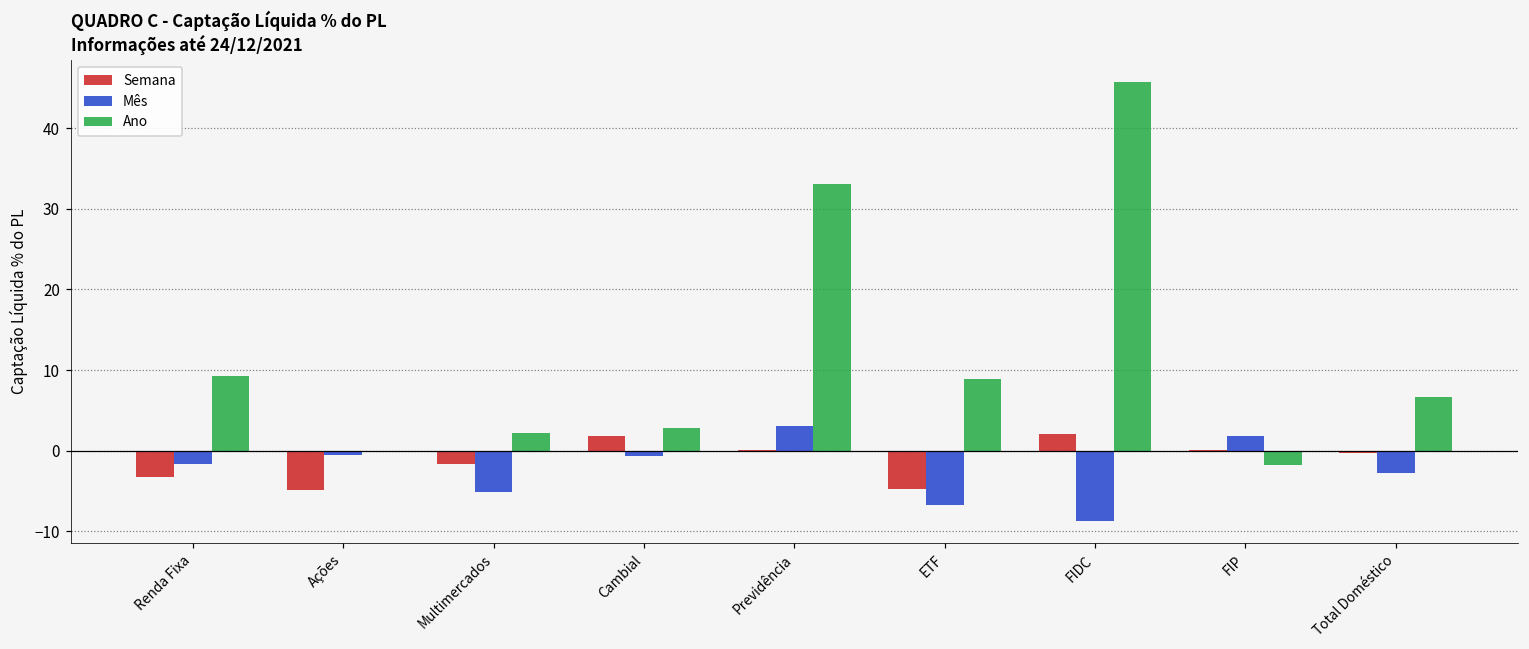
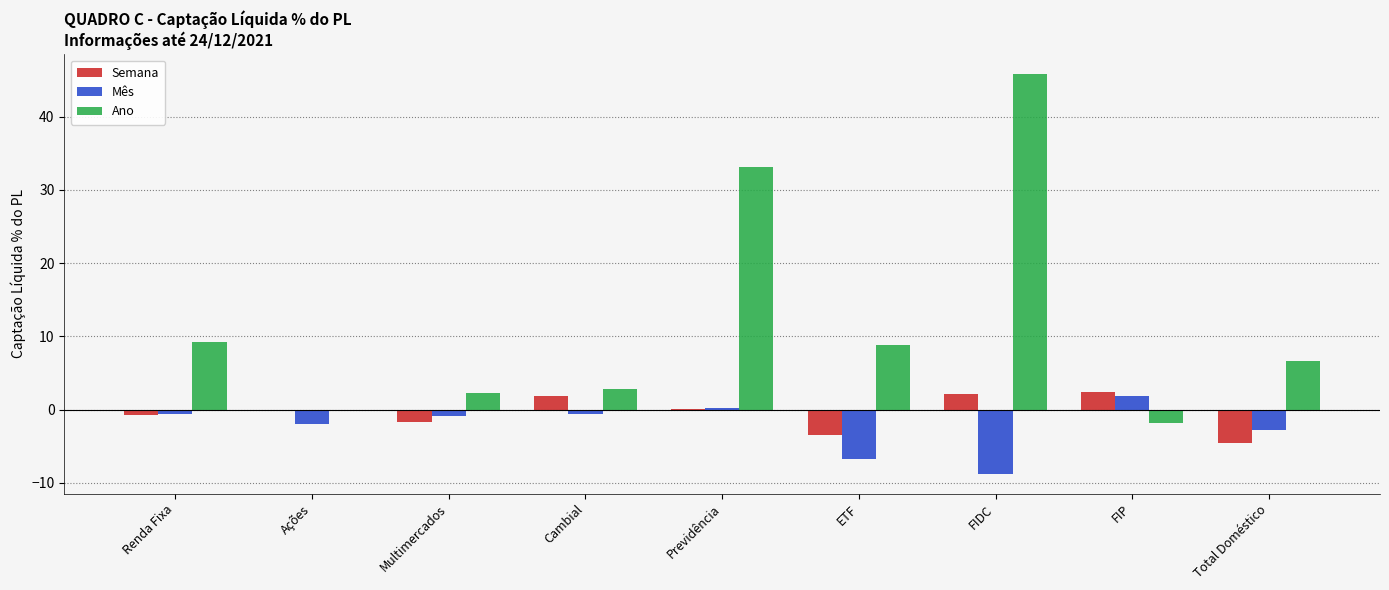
Semana, Renda Fixa: -3 -> -1
Mês, Renda Fixa: -2 -> -1
Semana, Ações: -5 -> 0
Mês, Ações: -1 -> -2
Mês, Multimercados: -5 -> -1
Mês, Previdência: 3 -> 0
Semana, ETF: -5 -> -3
Semana, FIP: 0 -> 2
Semana, Total Doméstico: 0 -> -5
